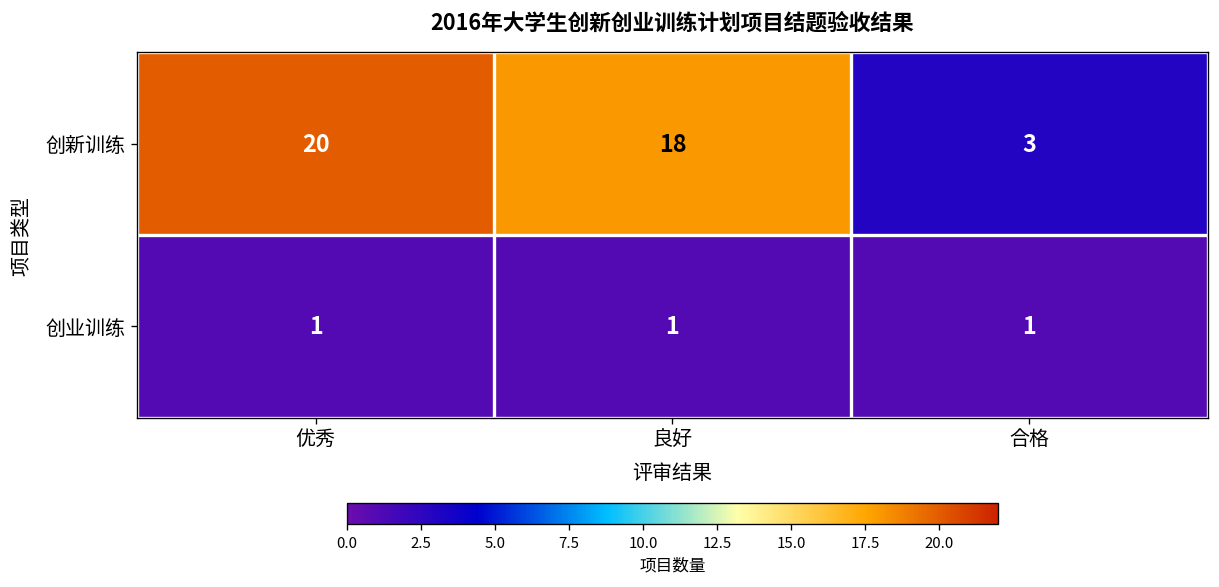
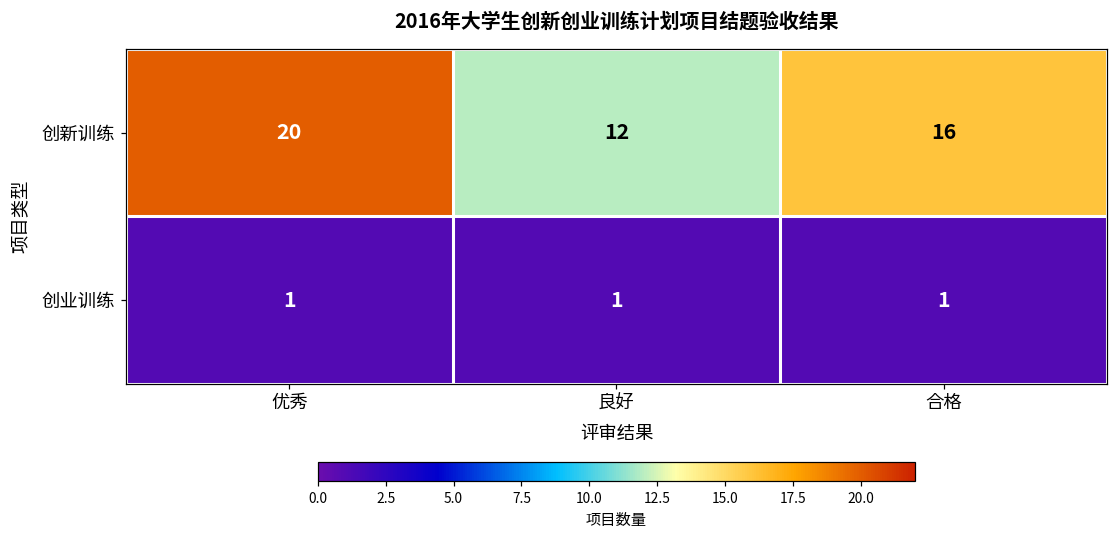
创新训练, 良好: 18 -> 12
创新训练, 合格: 3 -> 16
